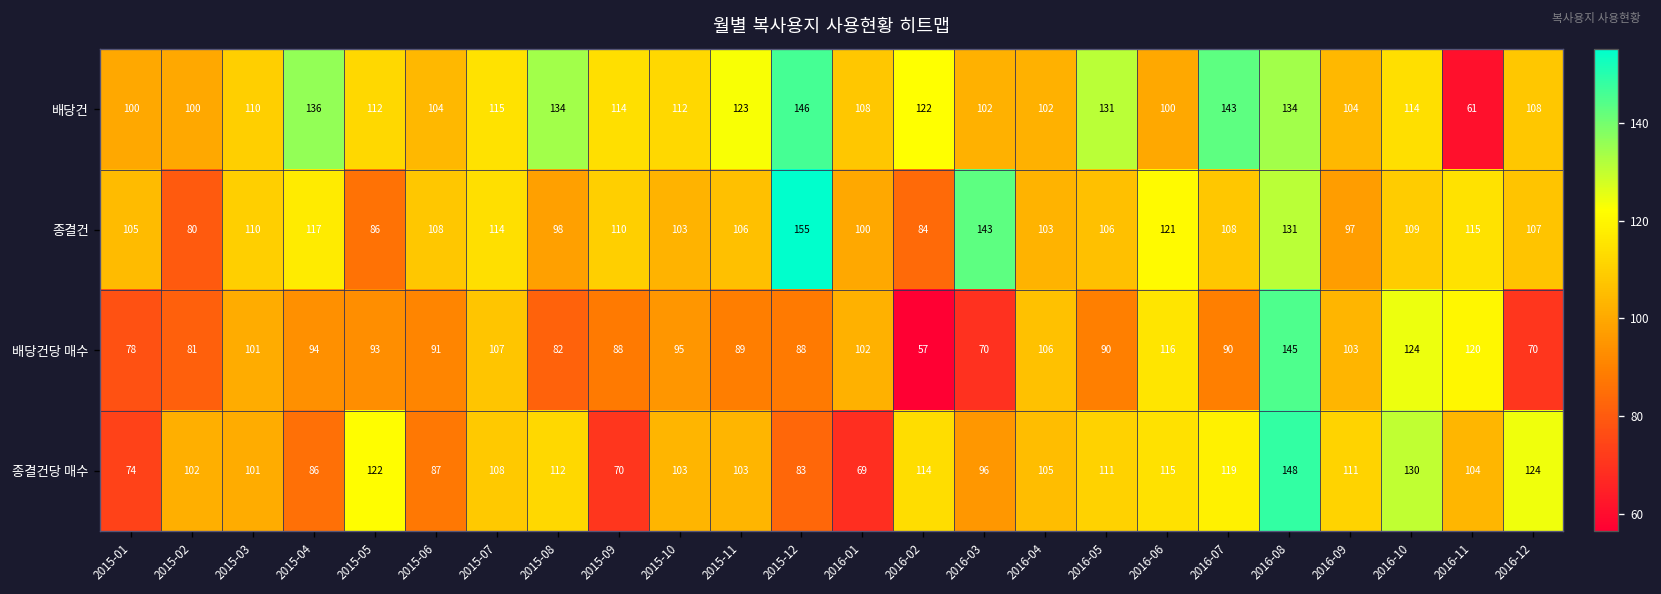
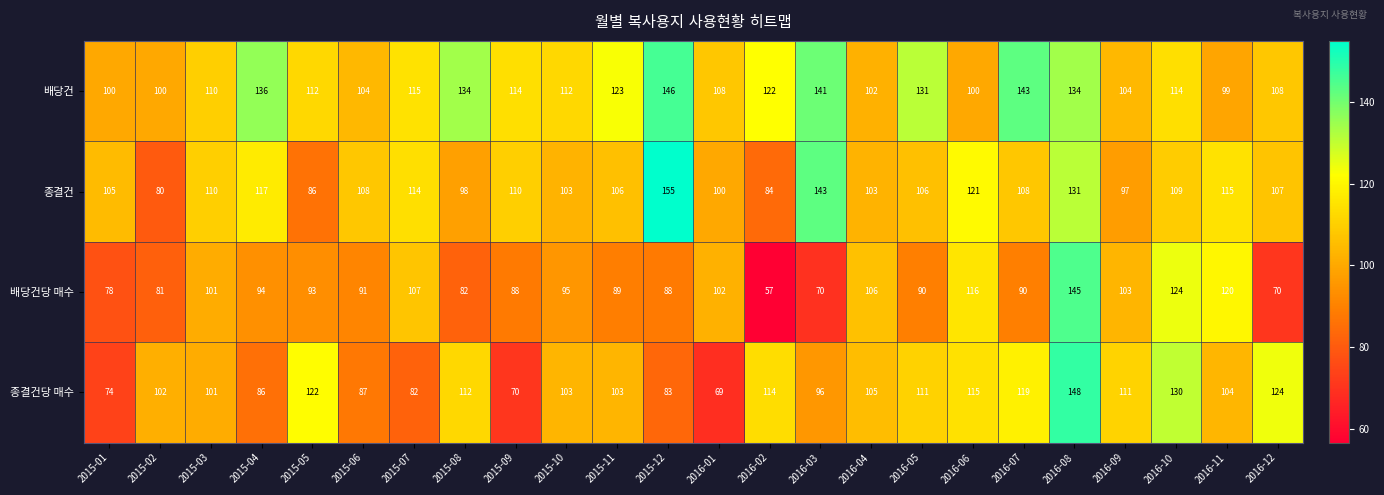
배당건, 2016-03: 102 -> 141
배당건, 2016-11: 61 -> 99
종결건당 매수, 2015-07: 108 -> 82
